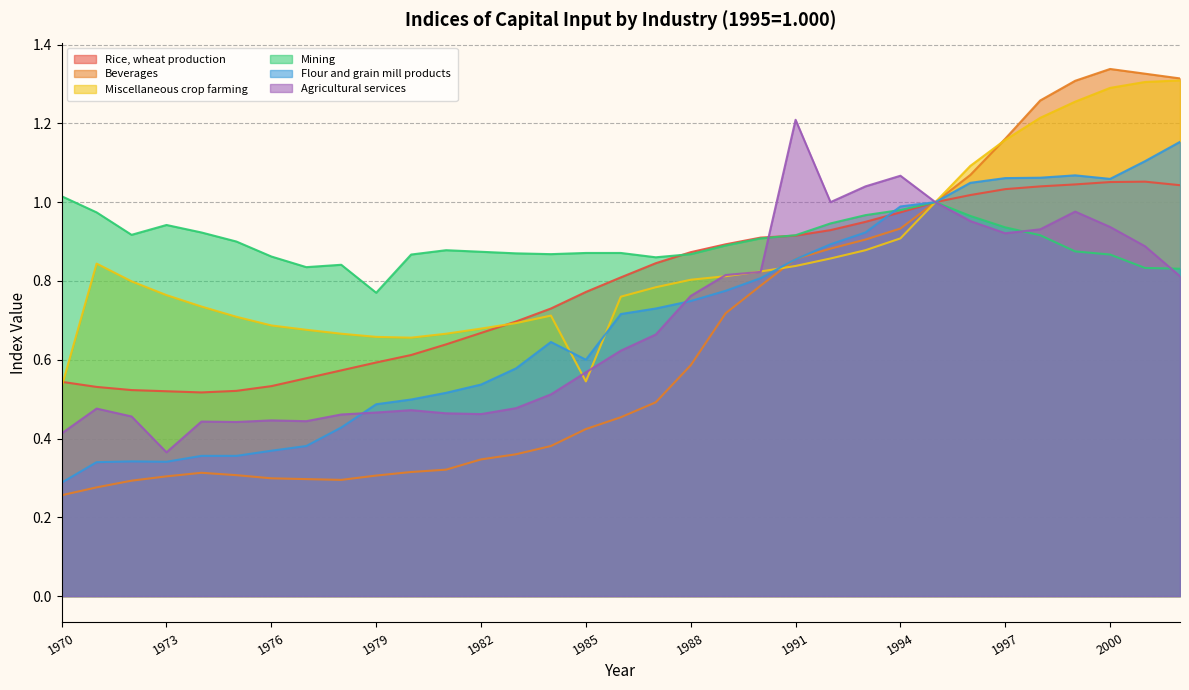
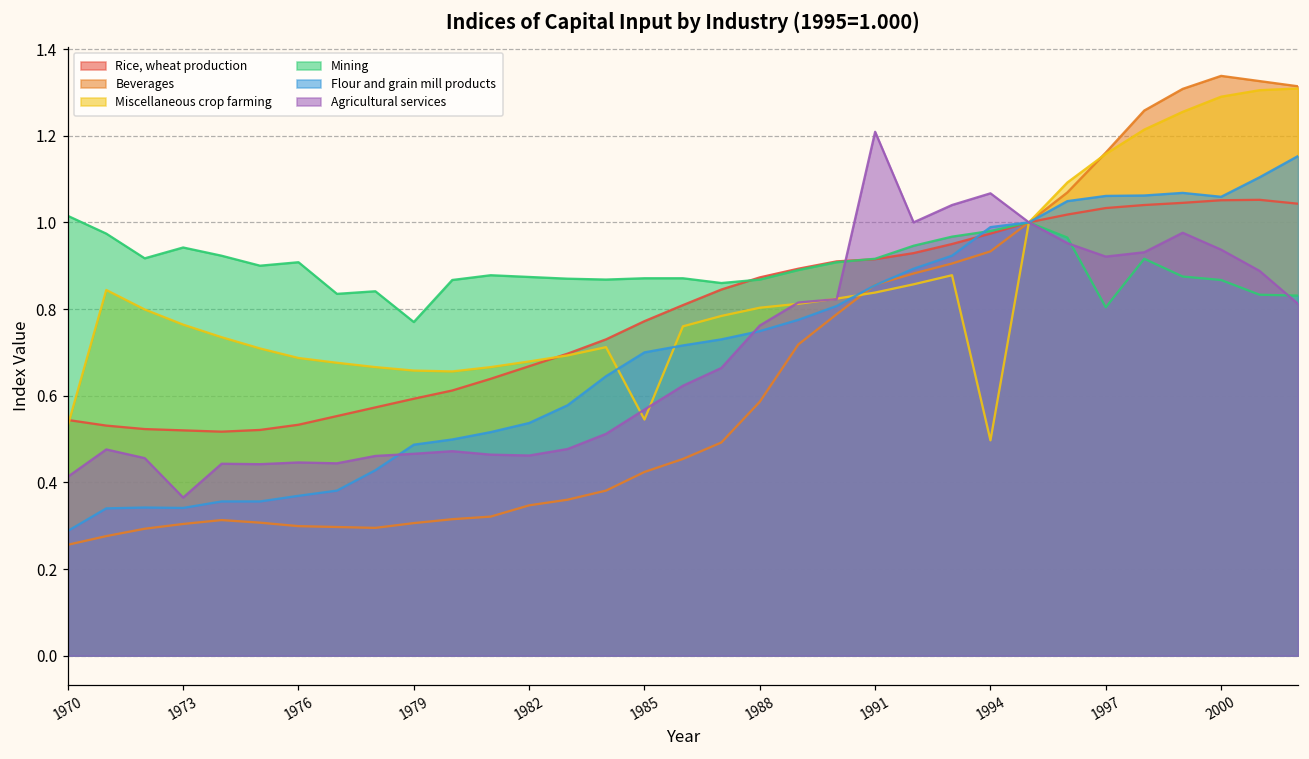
Mining, 1976: 0.86 -> 0.91
Flour and grain mill products, 1985: 0.6 -> 0.7
Miscellaneous crop farming, 1994: 0.91 -> 0.50
Mining, 1997: 0.94 -> 0.80
